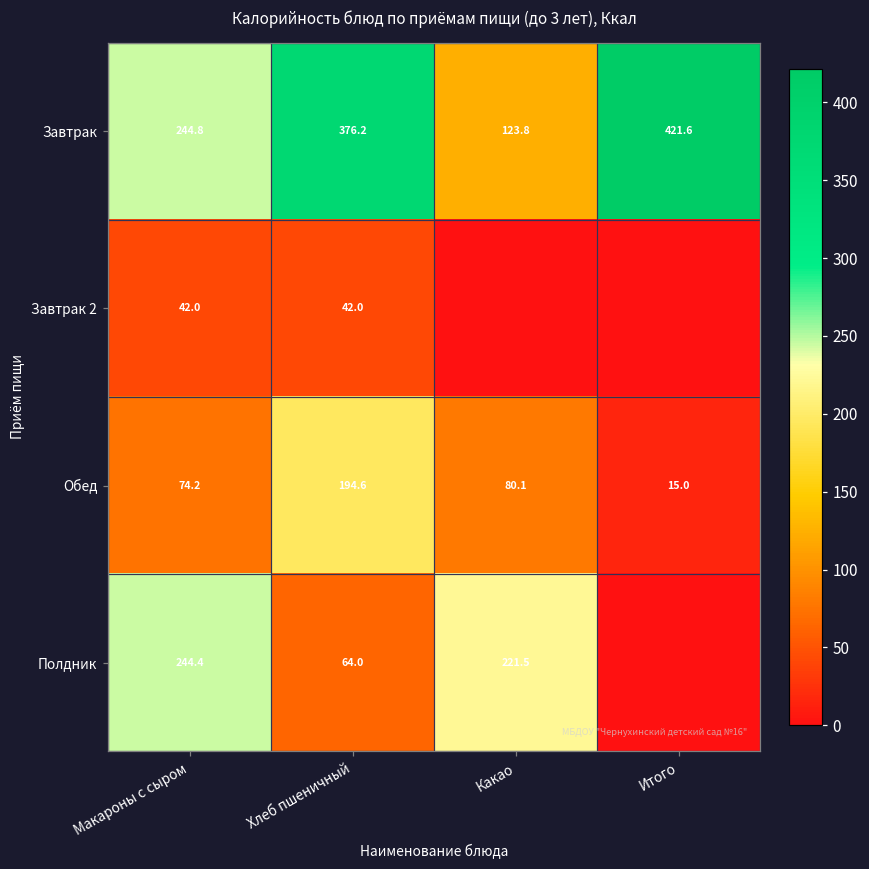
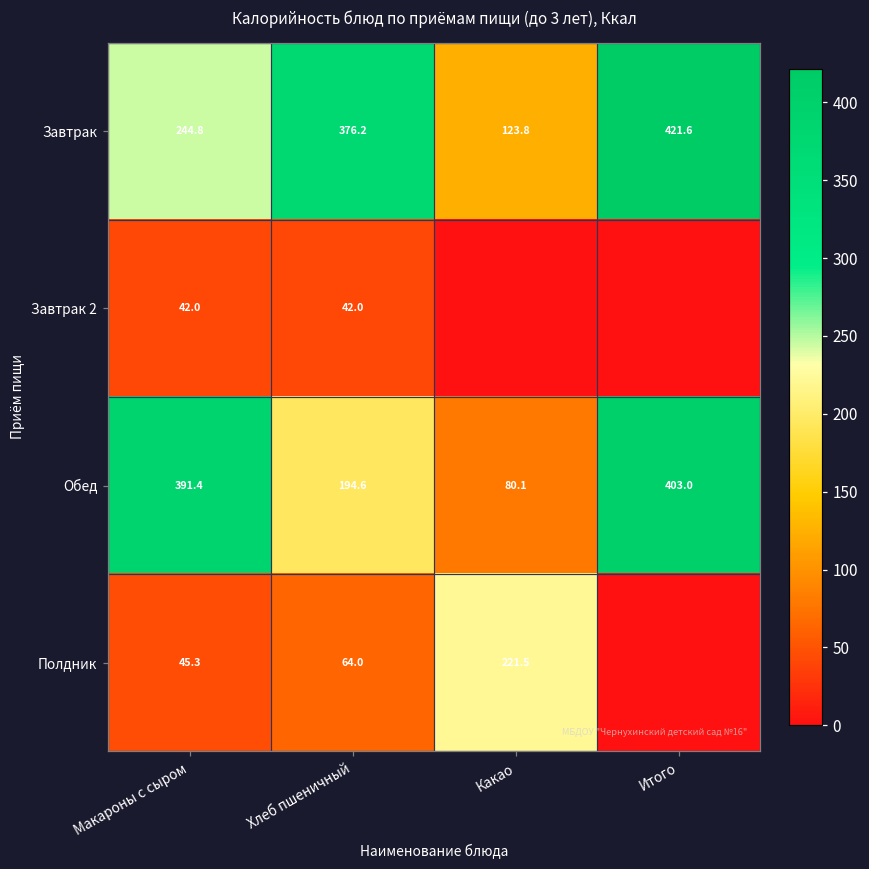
Обед, Макароны с сыром: 74.2 -> 391.4
Обед, Итого: 15.0 -> 403.0
Полдник, Макароны с сыром: 244.4 -> 45.3
